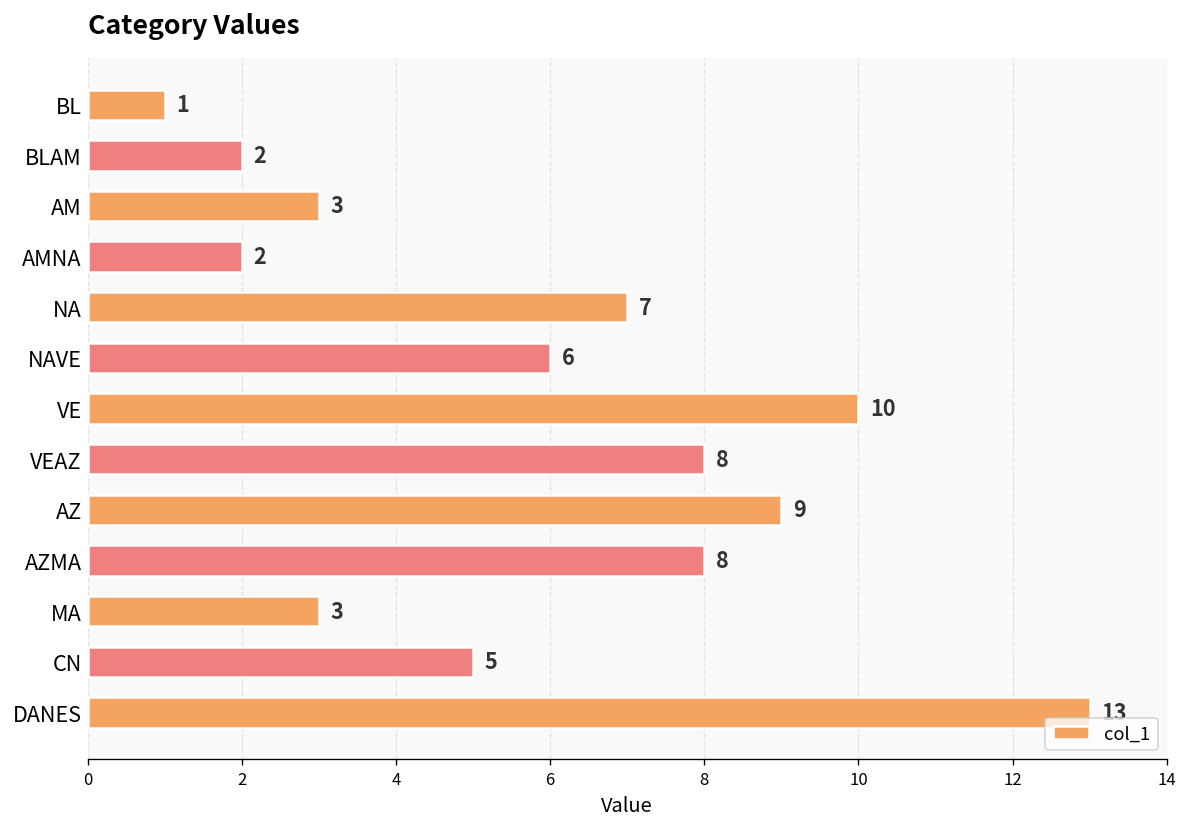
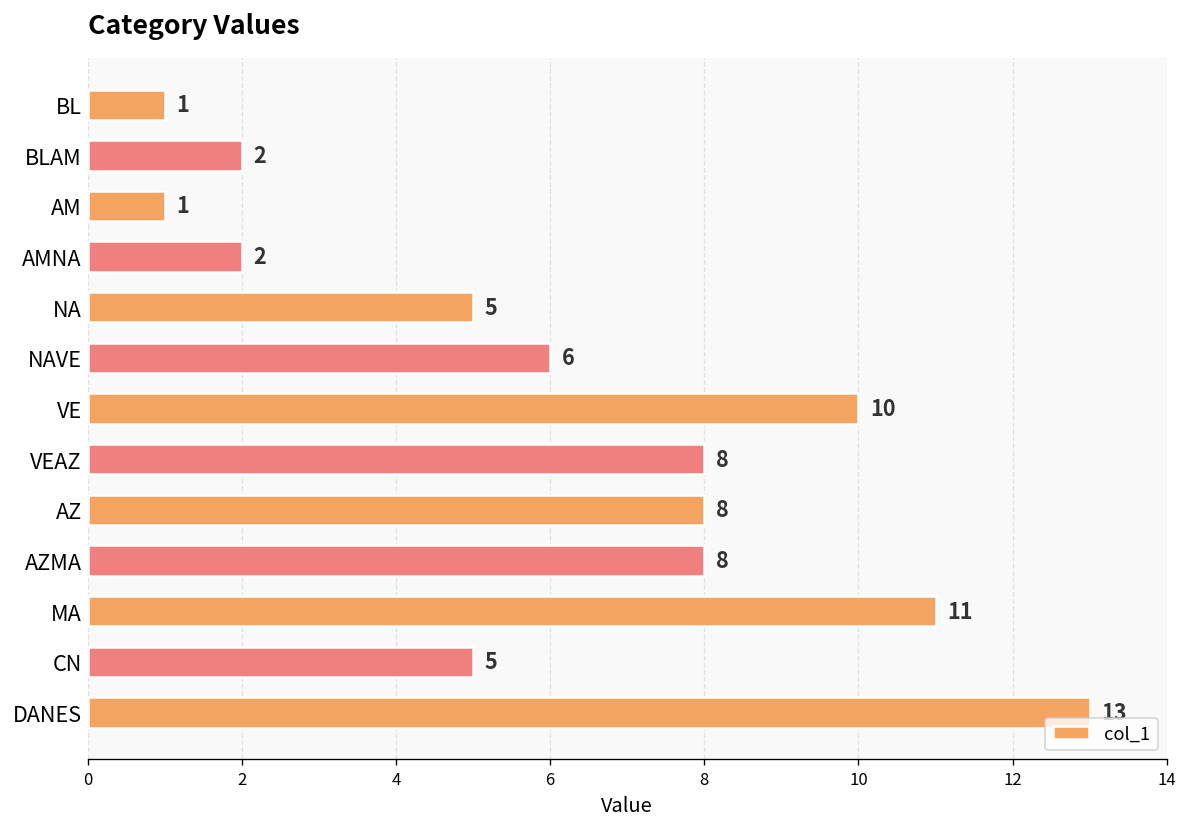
AM: 3 -> 1
NA: 7 -> 5
AZ: 9 -> 8
MA: 3 -> 11
